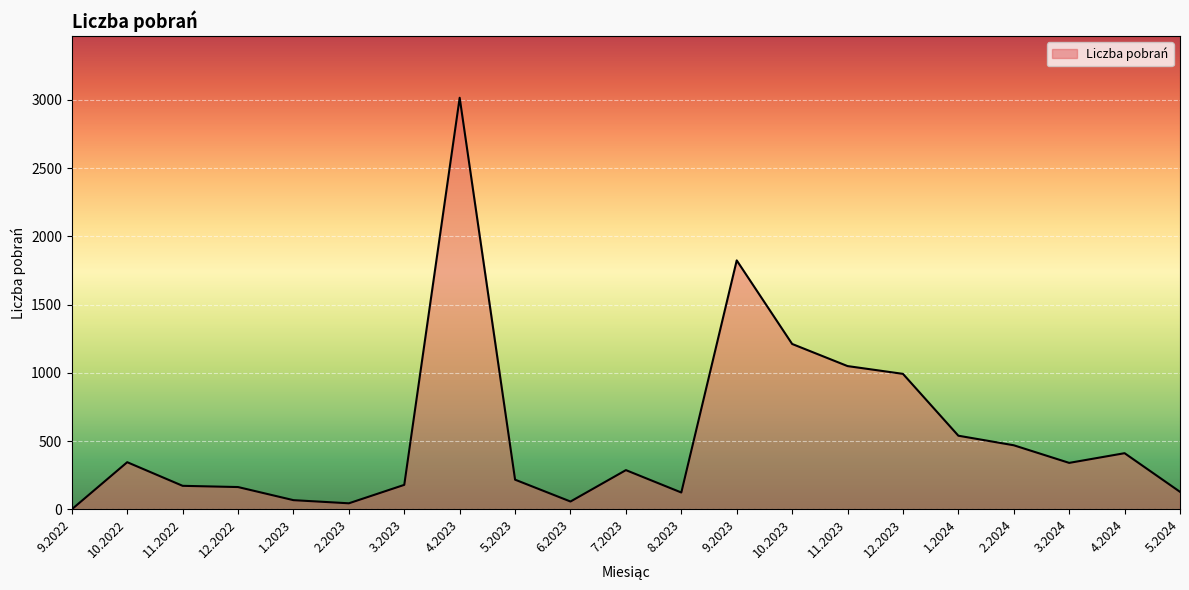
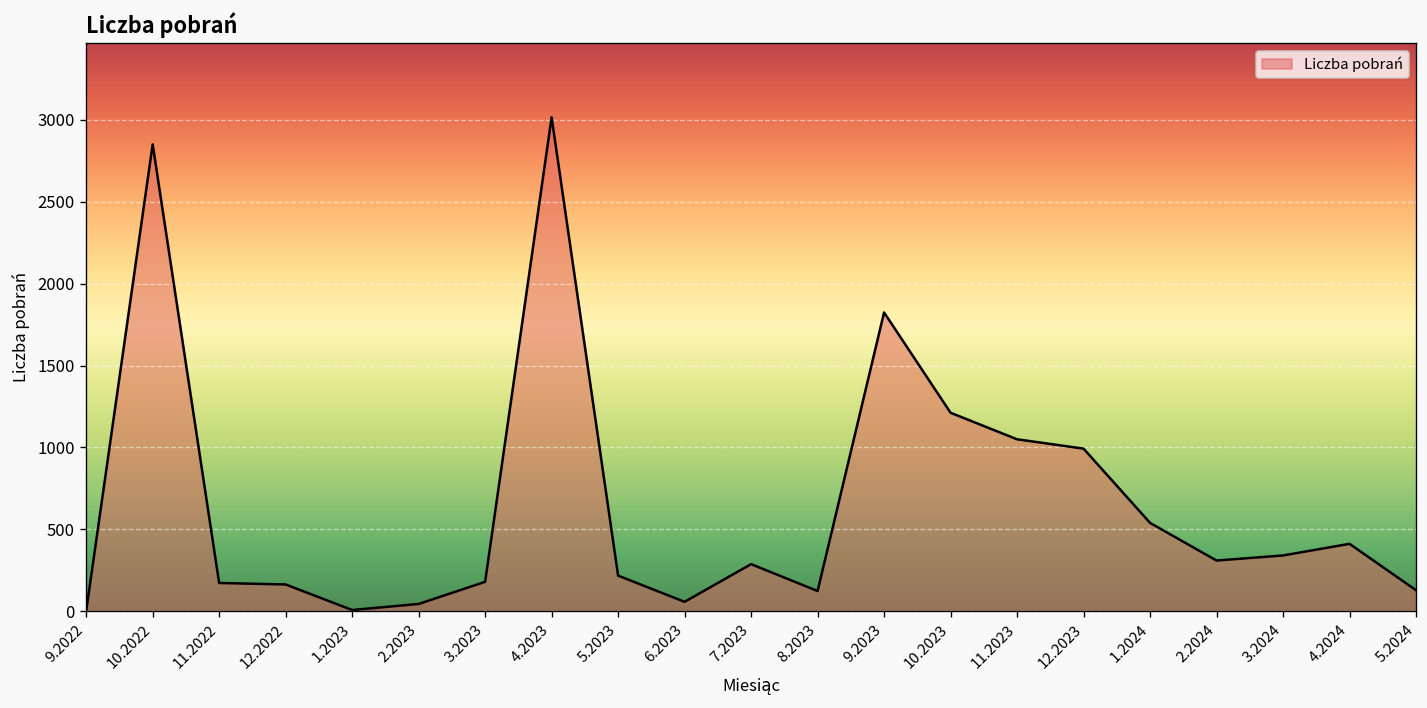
10.2022: 350 -> 2850
1.2023: 70 -> 10
2.2024: 470 -> 310
